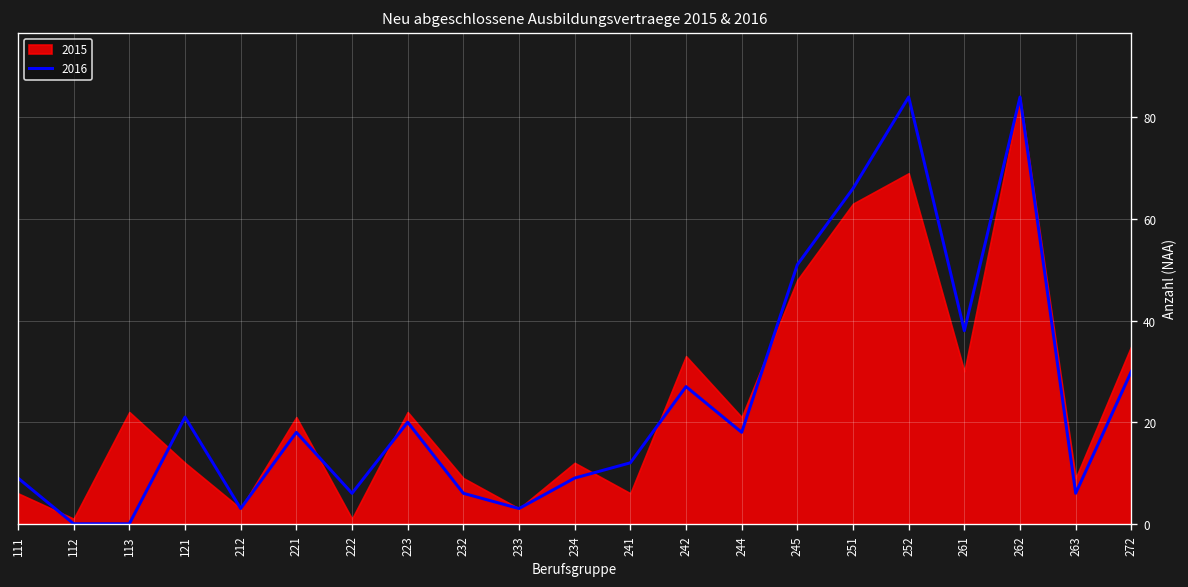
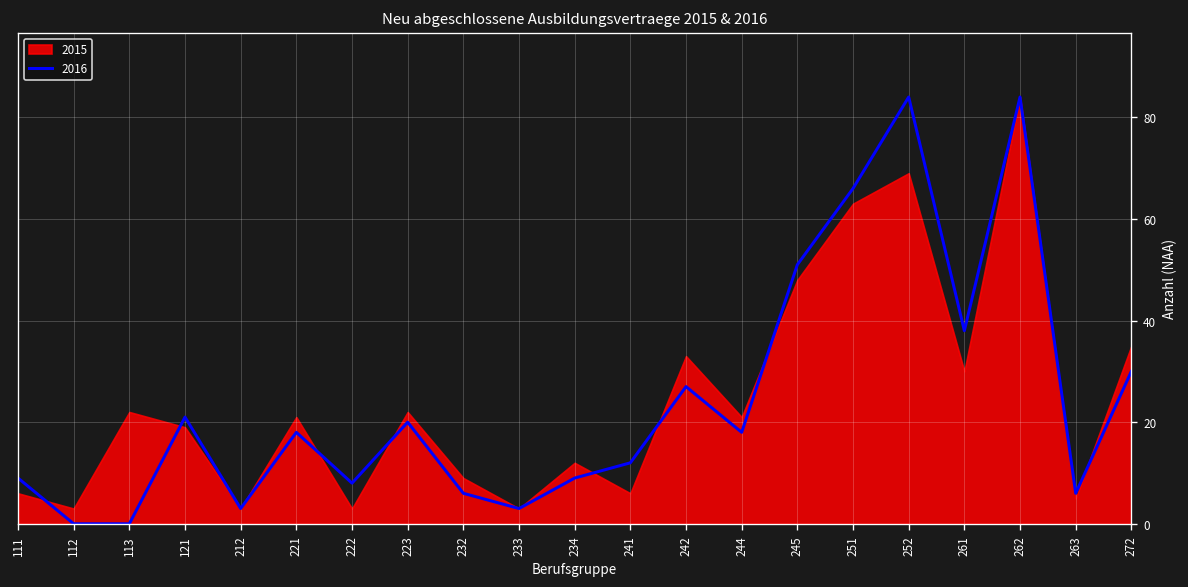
2015, 112: 1 -> 3
2015, 121: 12 -> 19
2016, 222: 6 -> 8
2015, 222: 1 -> 3
2015, 263: 9 -> 5
